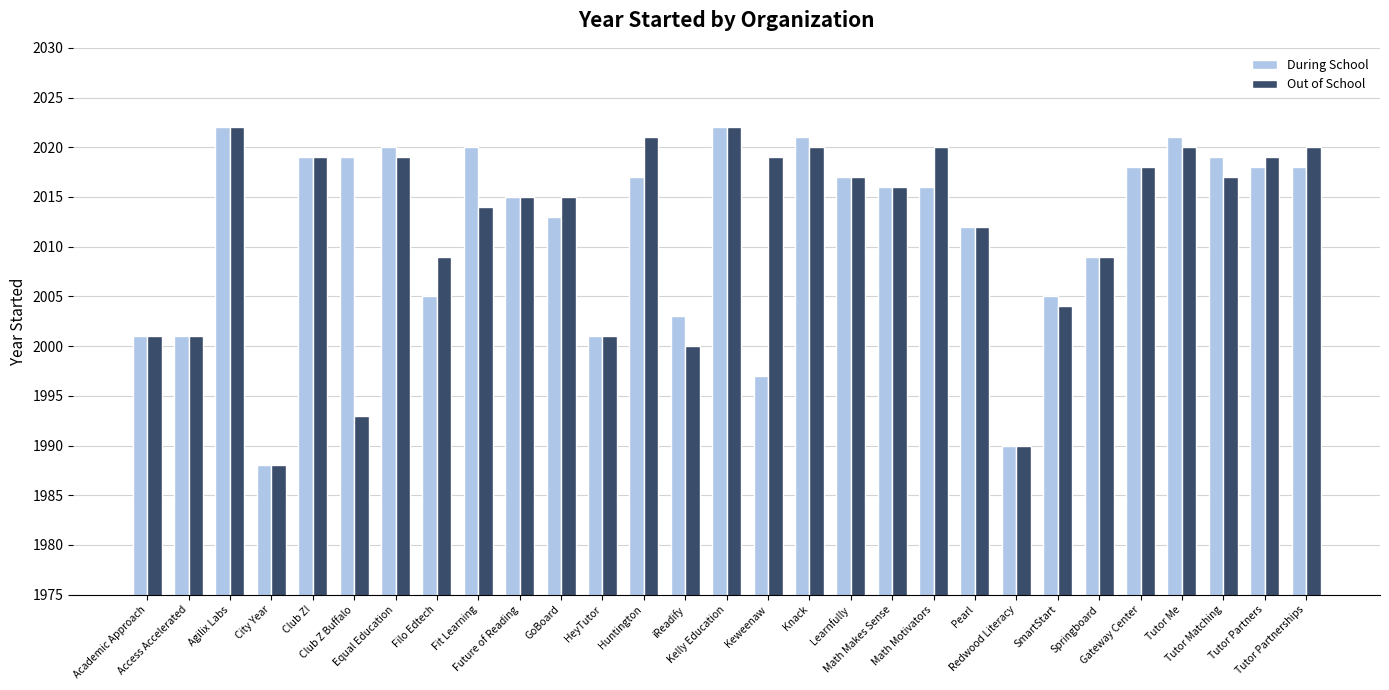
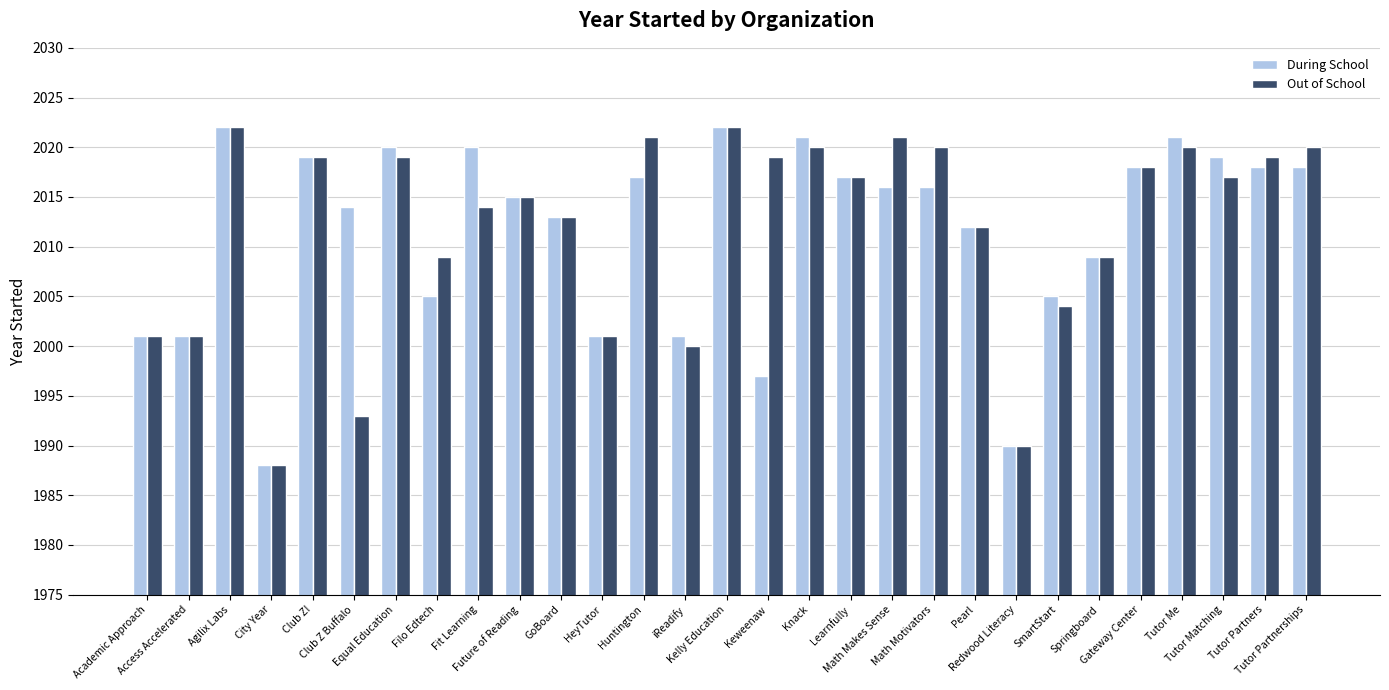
During School, Club Z Buffalo: 2019 -> 2014
Out of School, GoBoard: 2015 -> 2013
During School, iReadify: 2003 -> 2001
Out of School, Math Makes Sense: 2016 -> 2021
